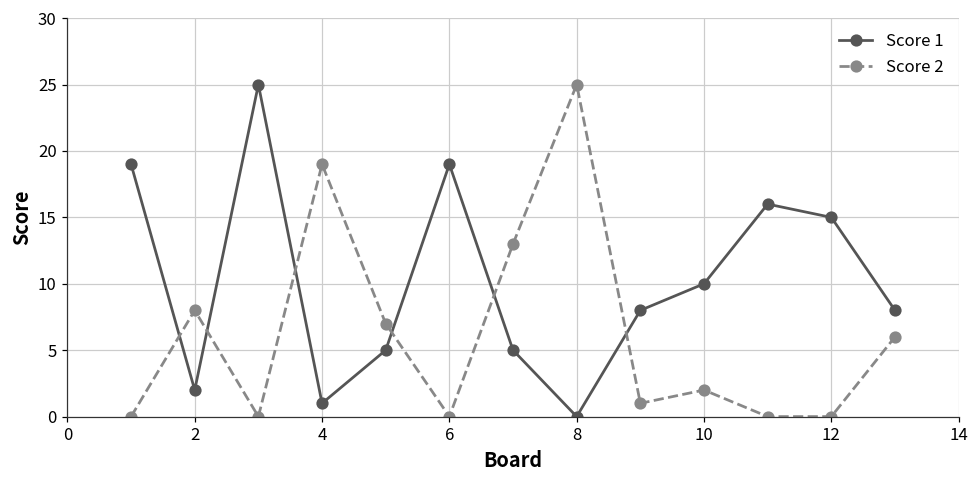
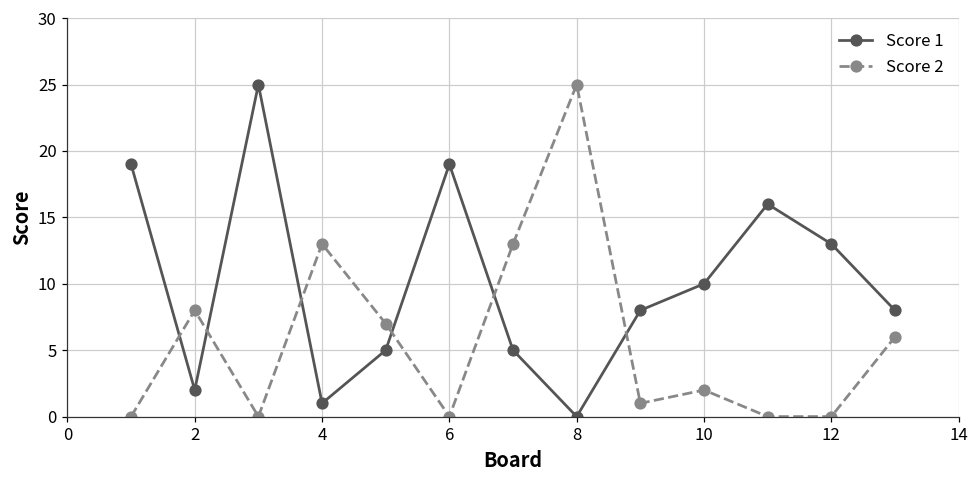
Score 2, 4: 19 -> 13
Score 1, 12: 15 -> 13
